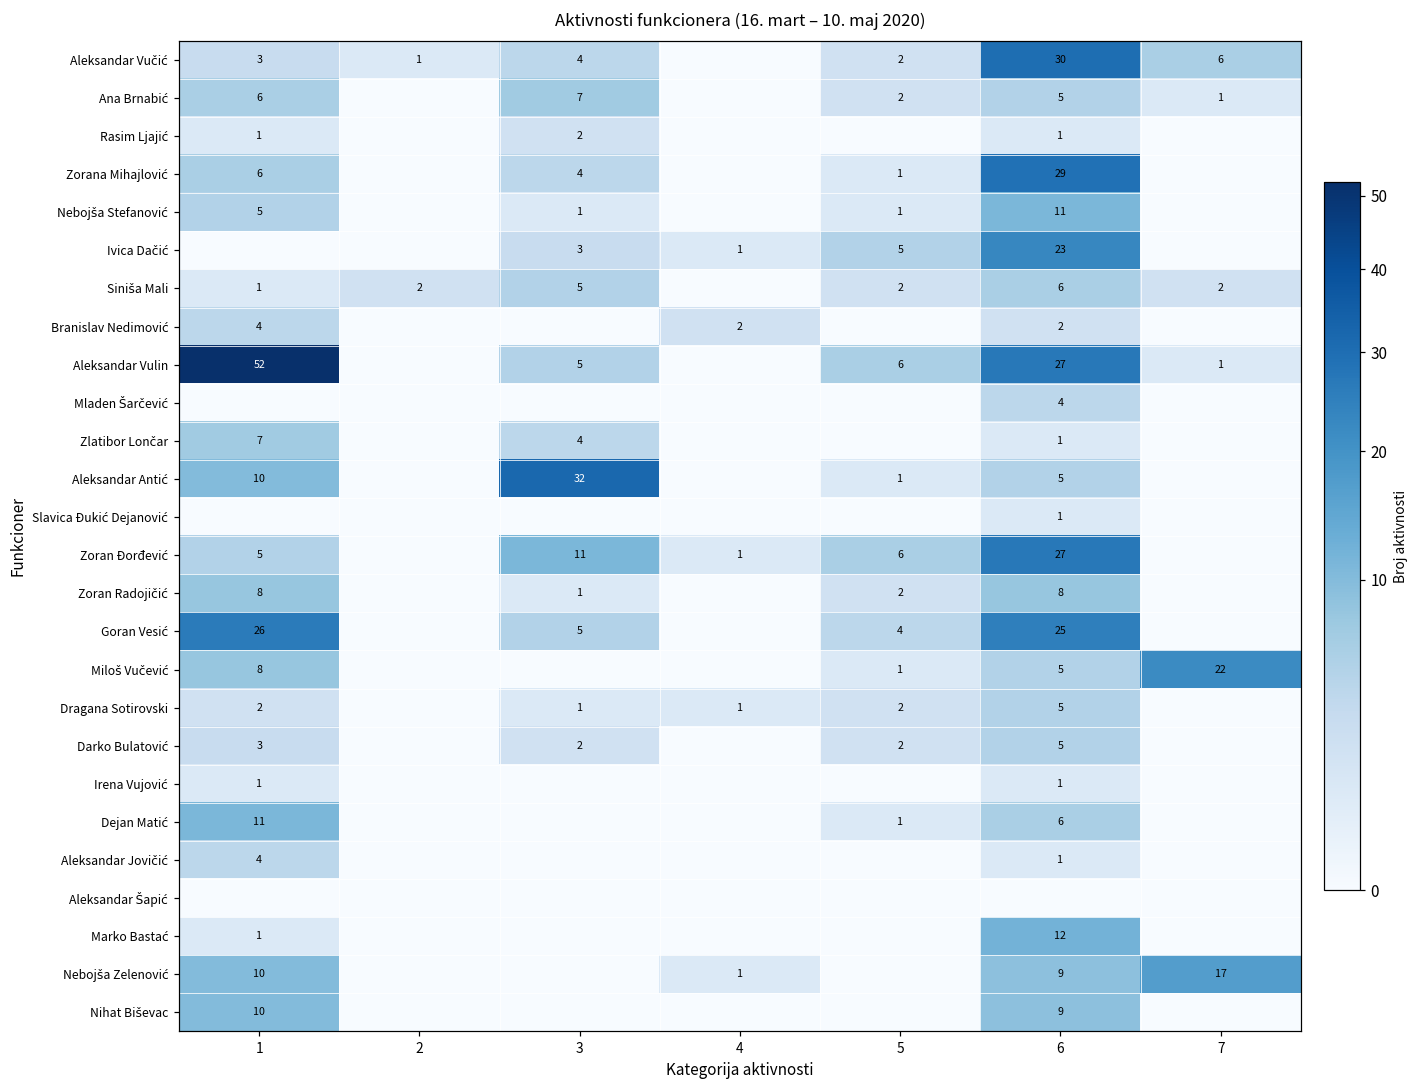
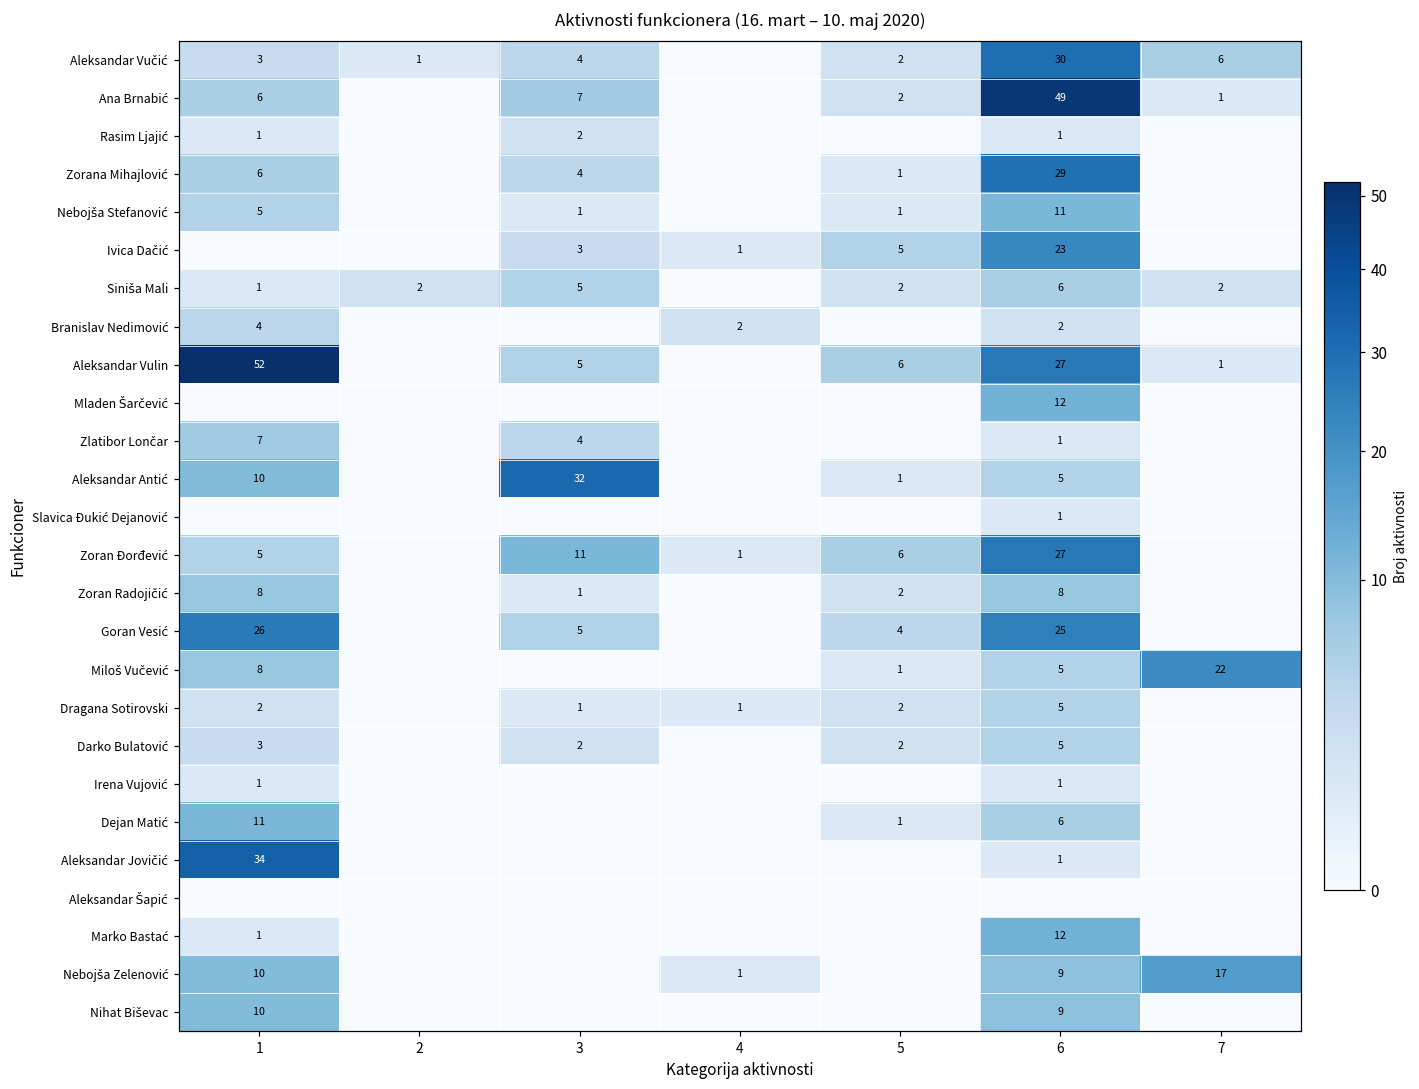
Ana Brnabić, 6: 5 -> 49
Mladen Šarčević, 6: 4 -> 12
Aleksandar Jovičić, 1: 4 -> 34
